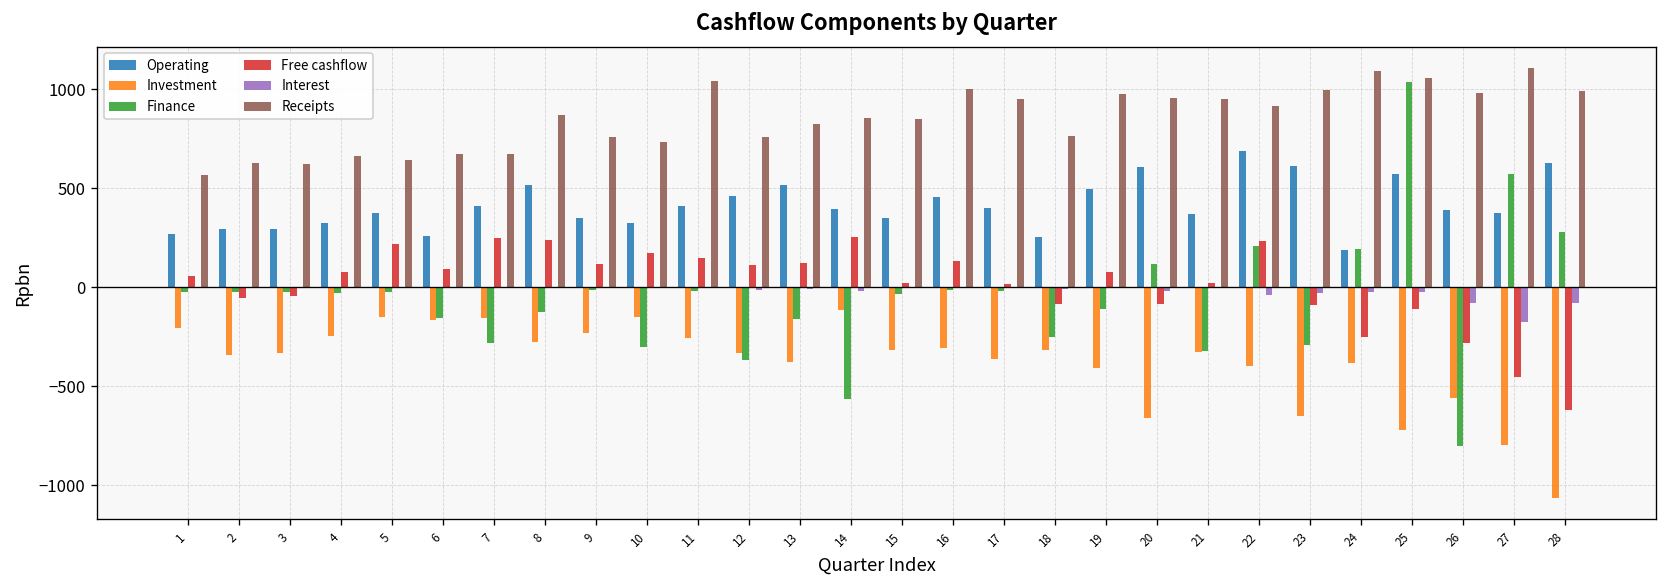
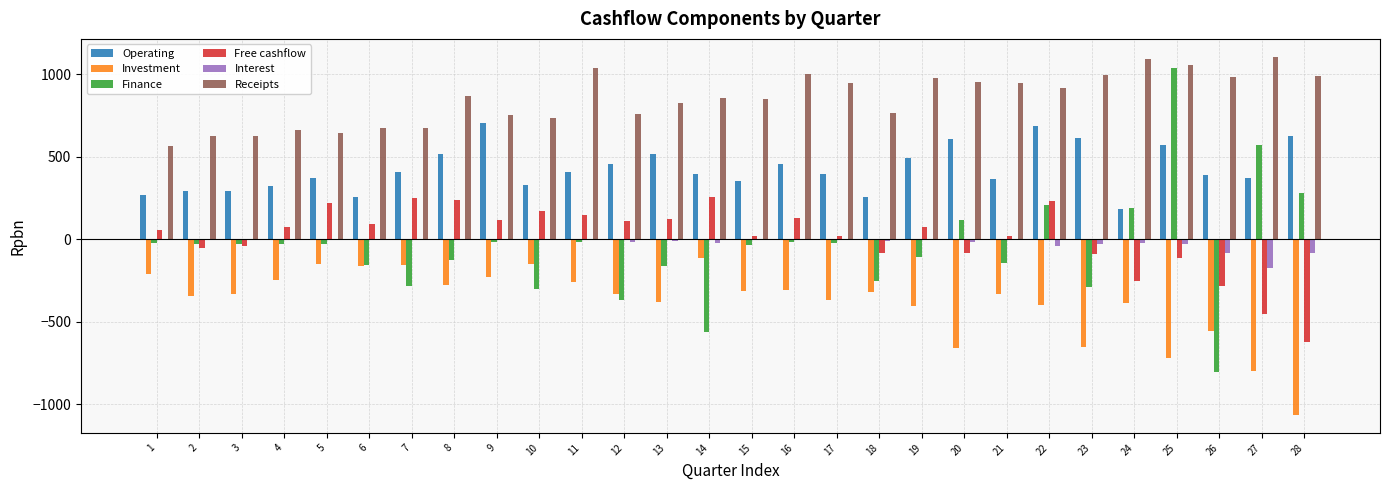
Operating, 9: 350 -> 700
Finance, 21: -320 -> -140
